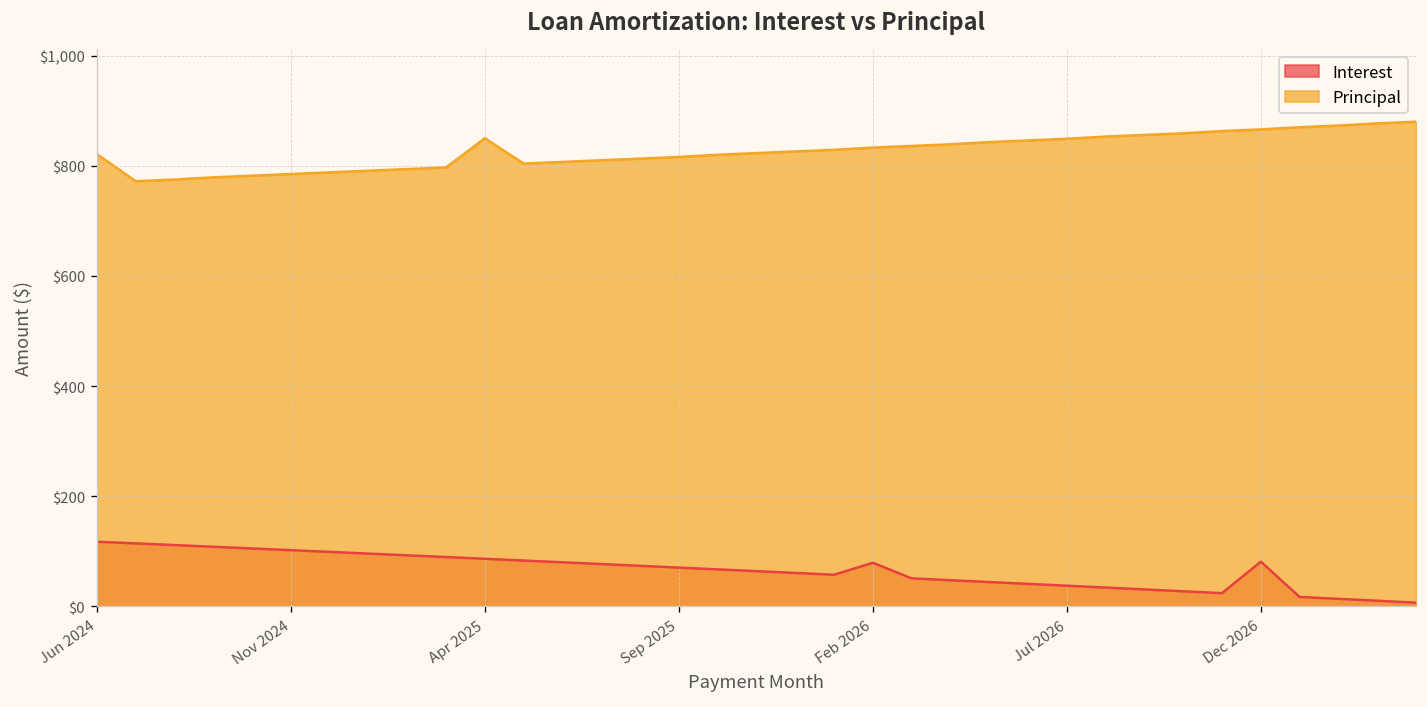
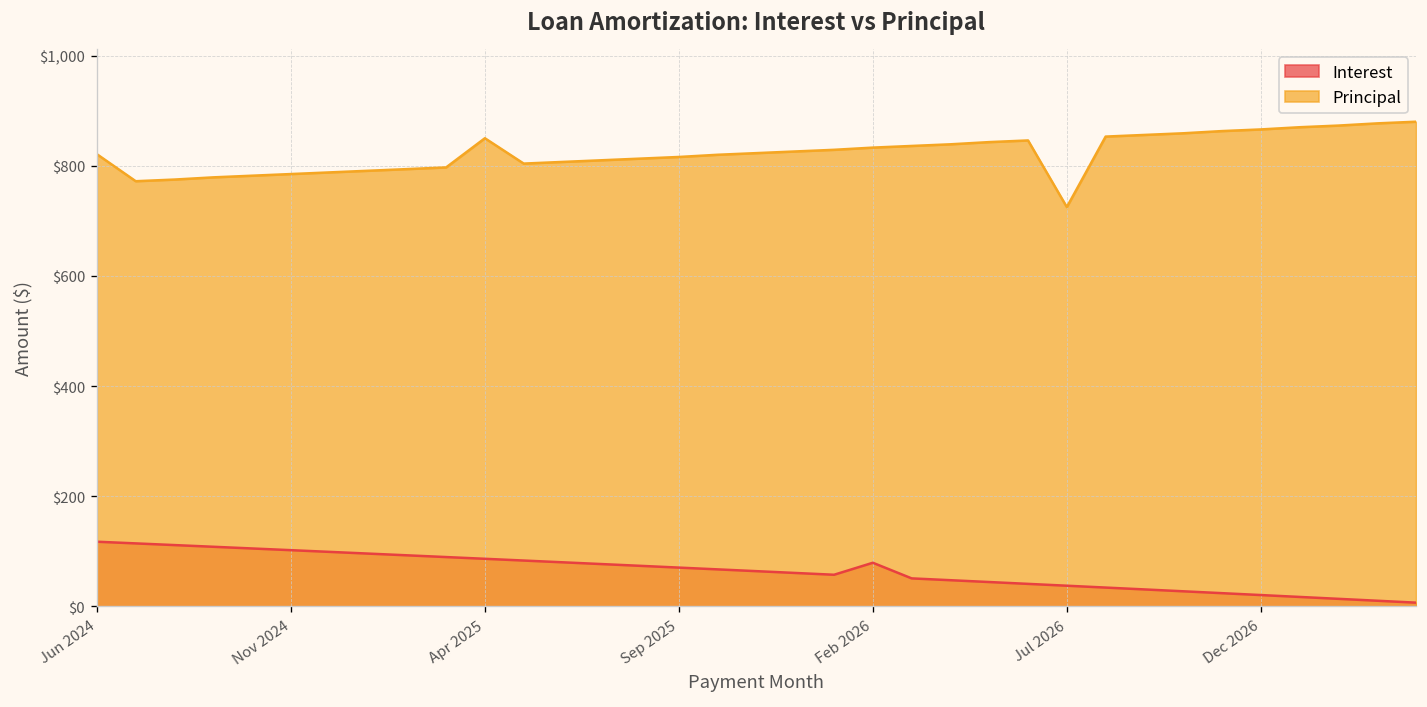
Principal, Jul 2026: $850 -> $730
Interest, Dec 2026: $80 -> $20
